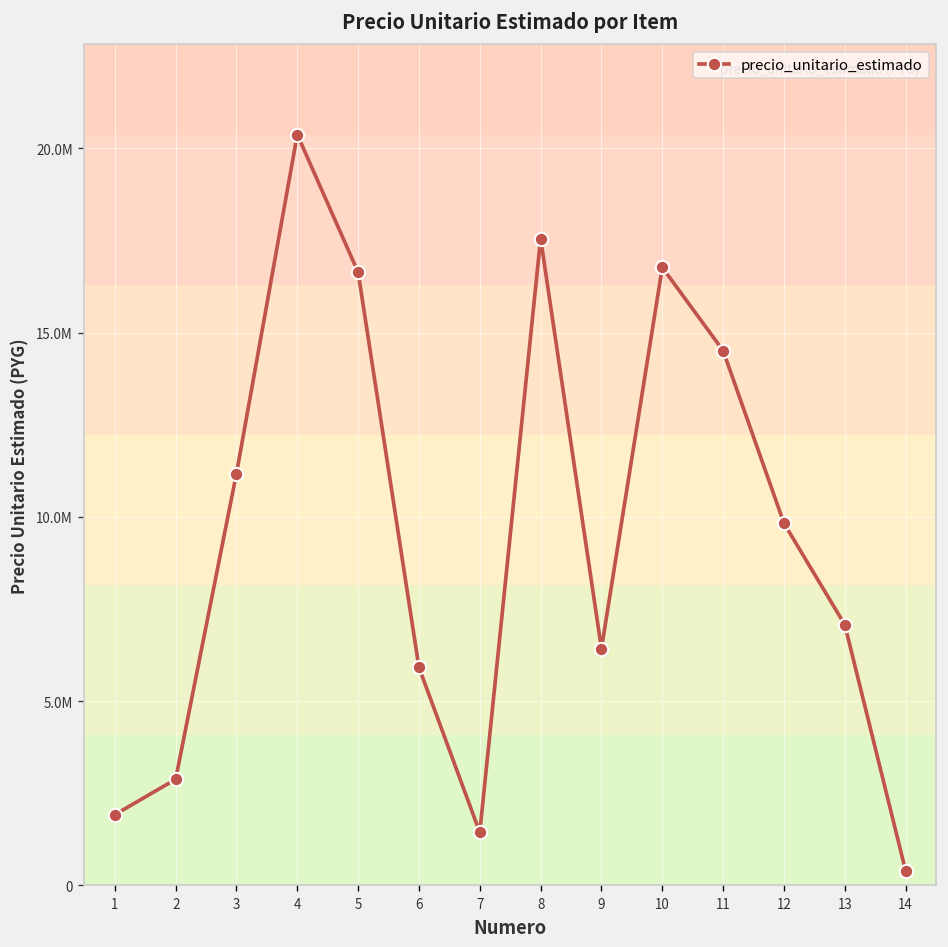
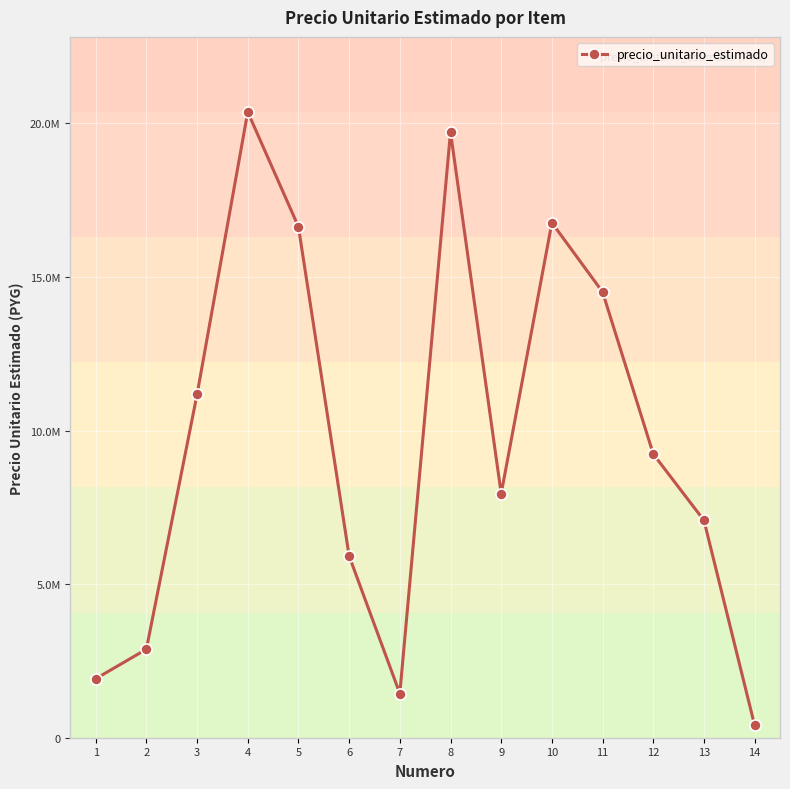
8: 17600000 -> 19700000
9: 6400000 -> 7900000
12: 9800000 -> 9200000
